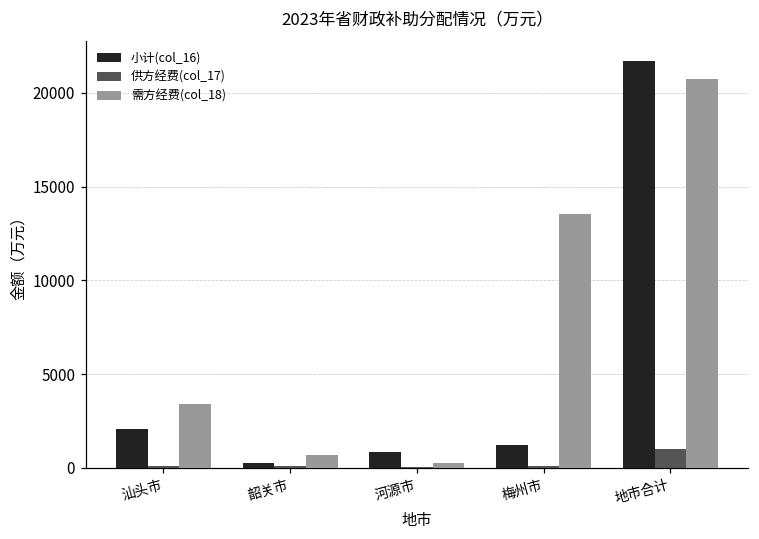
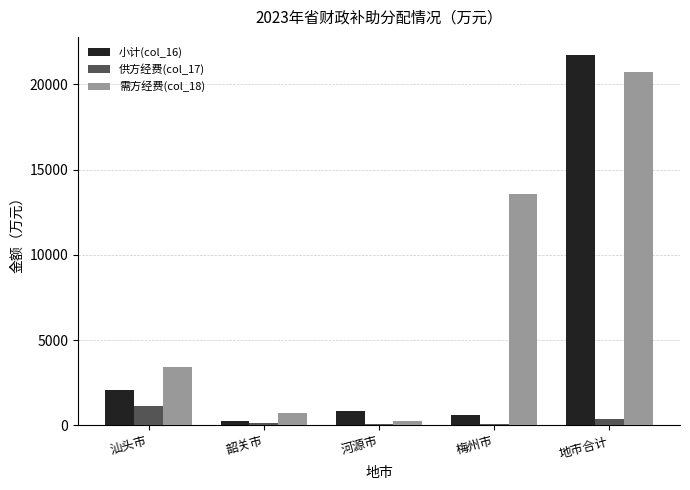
供方经费(col_17), 汕头市: 100 -> 1100
小计(col_16), 梅州市: 1200 -> 600
供方经费(col_17), 地市合计: 1000 -> 300
